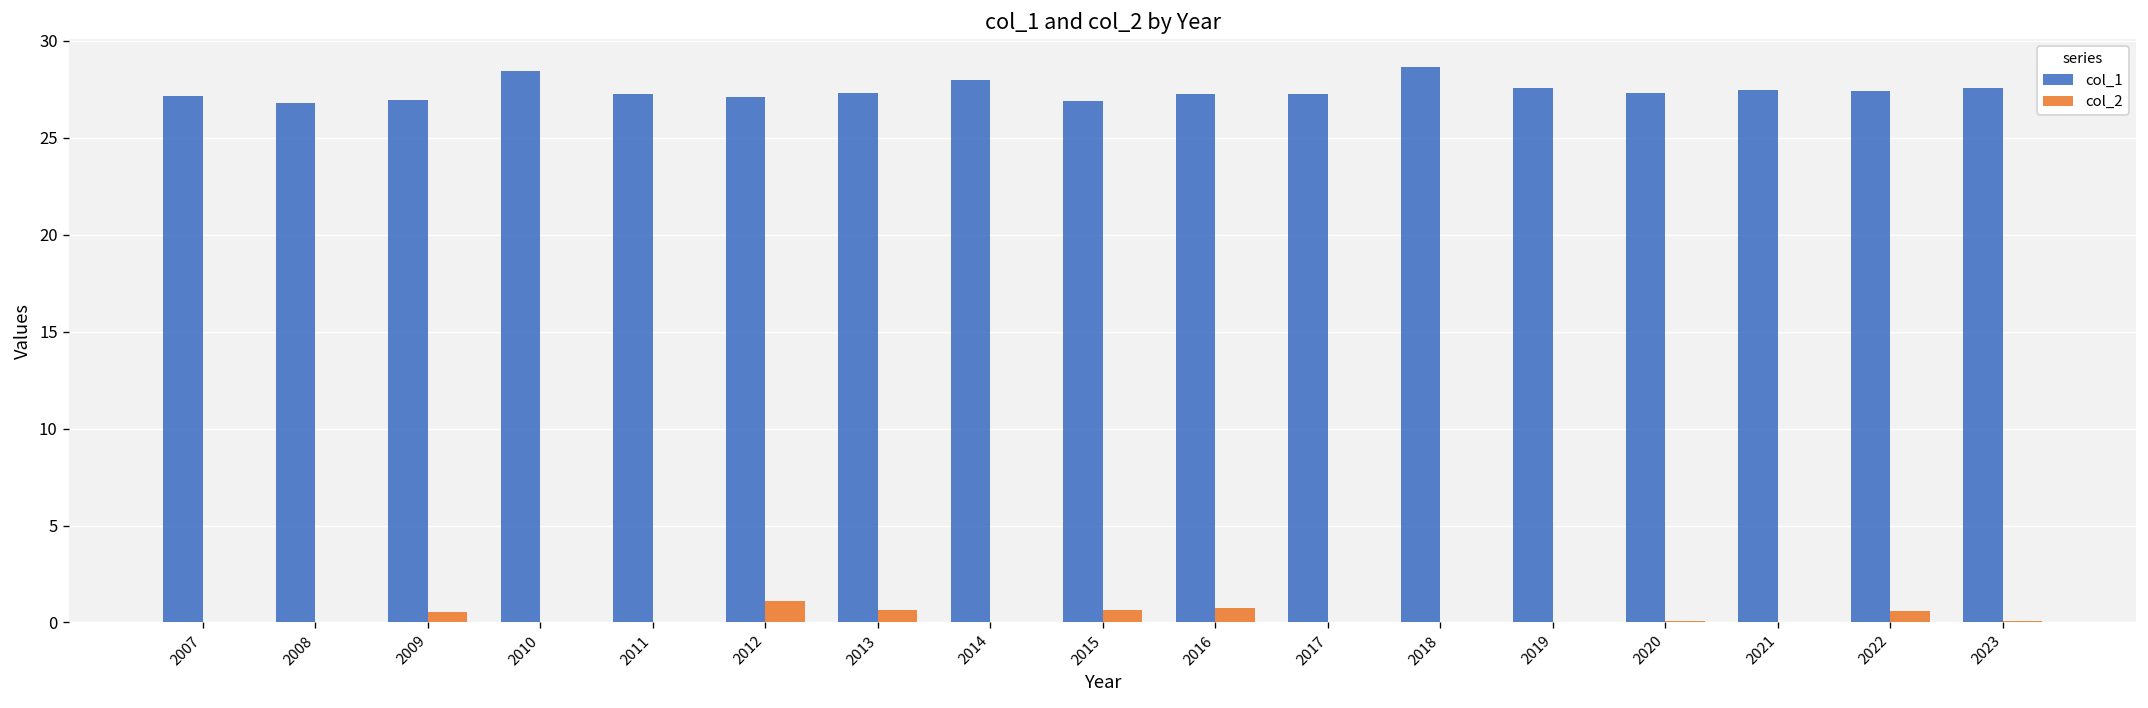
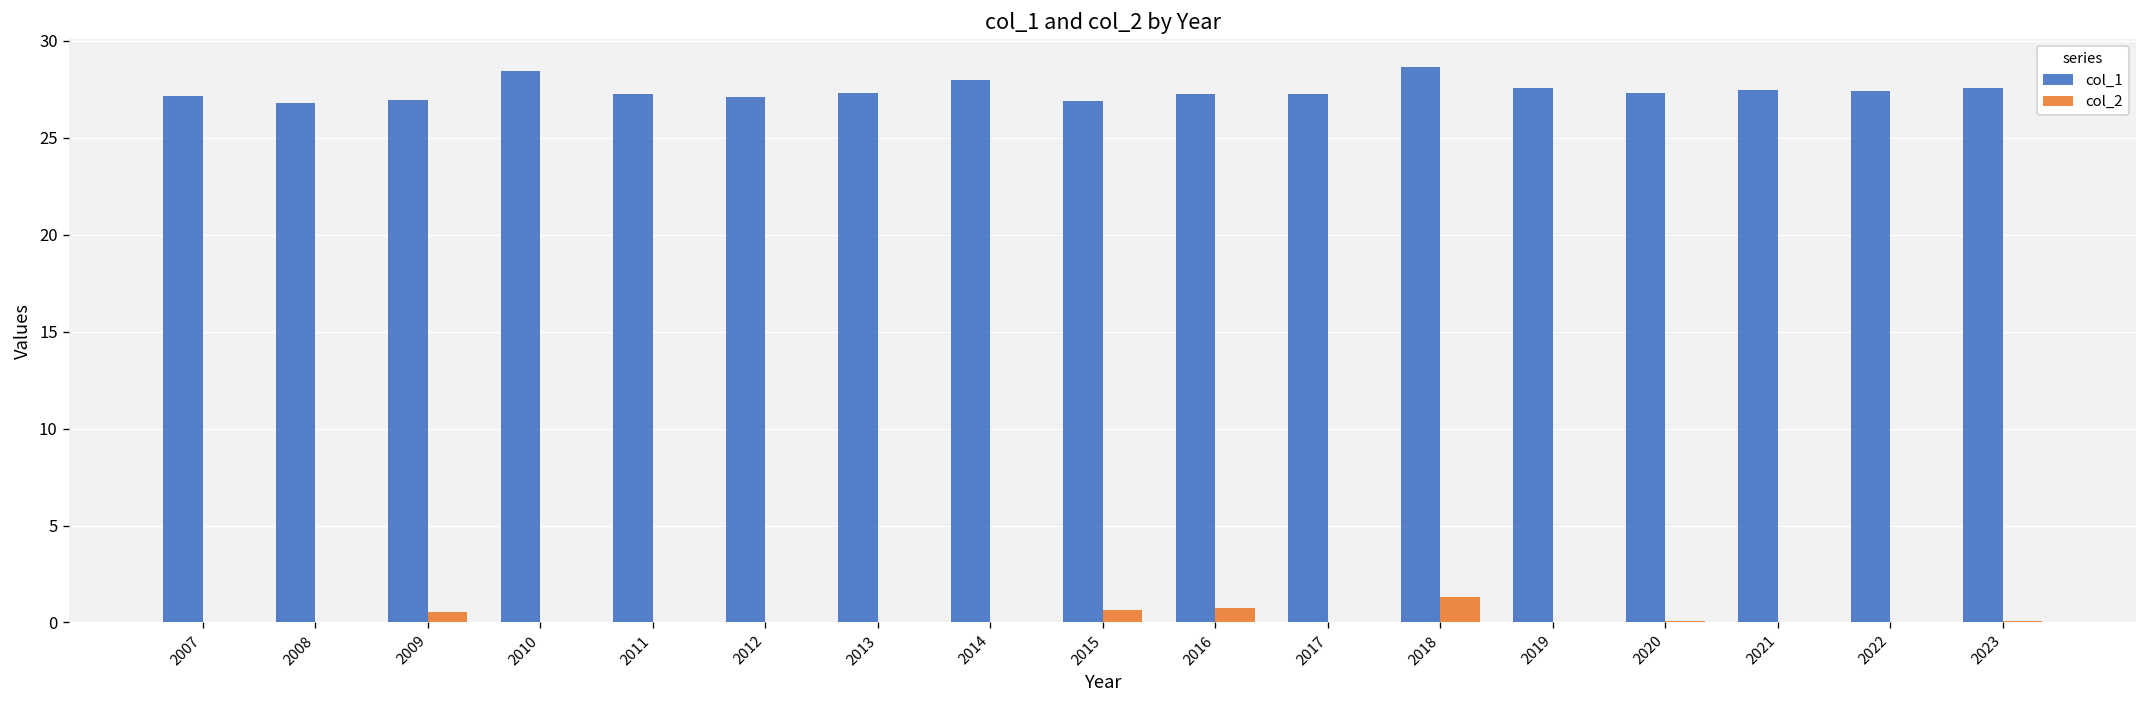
col_2, 2012: 1.1 -> 0.0
col_2, 2013: 0.6 -> 0.0
col_2, 2018: 0.0 -> 1.3
col_2, 2022: 0.6 -> 0.0
